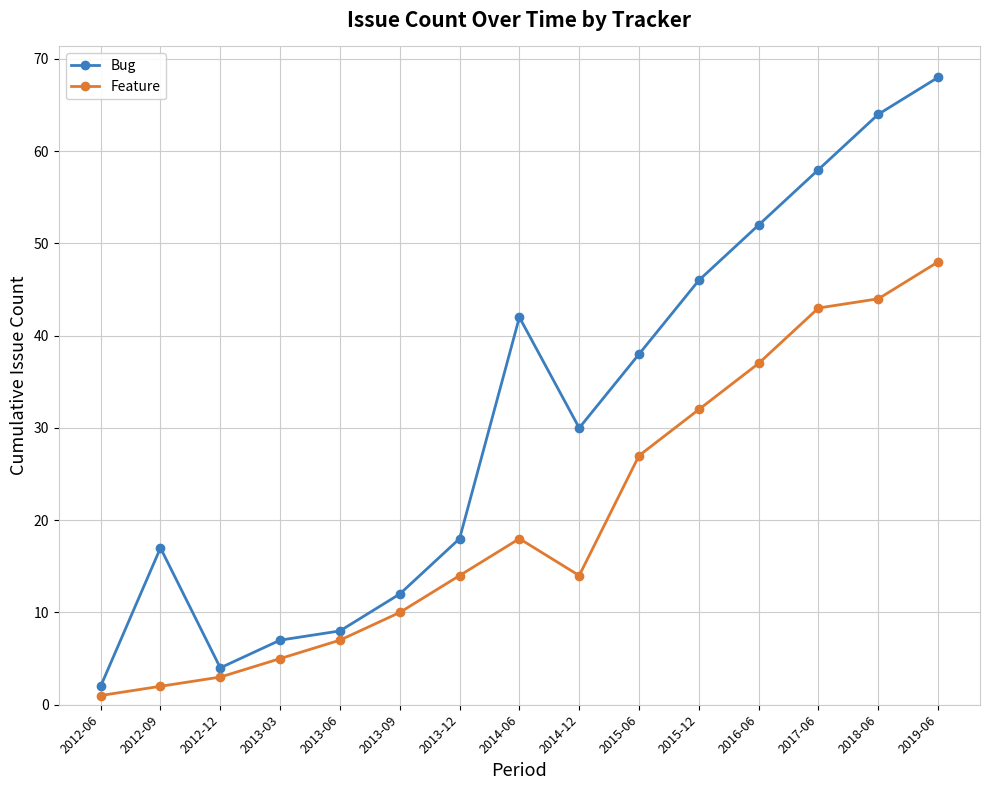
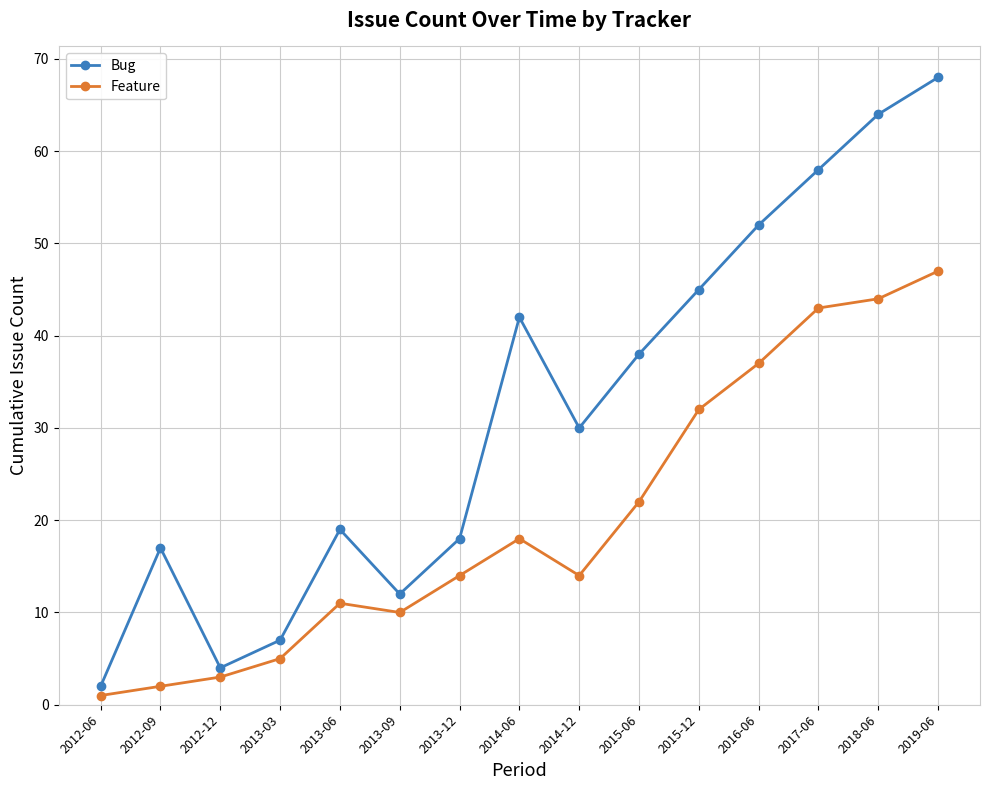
Bug, 2013-06: 8 -> 19
Feature, 2013-06: 7 -> 11
Feature, 2015-06: 27 -> 22
Bug, 2015-12: 46 -> 45
Feature, 2019-06: 48 -> 47
